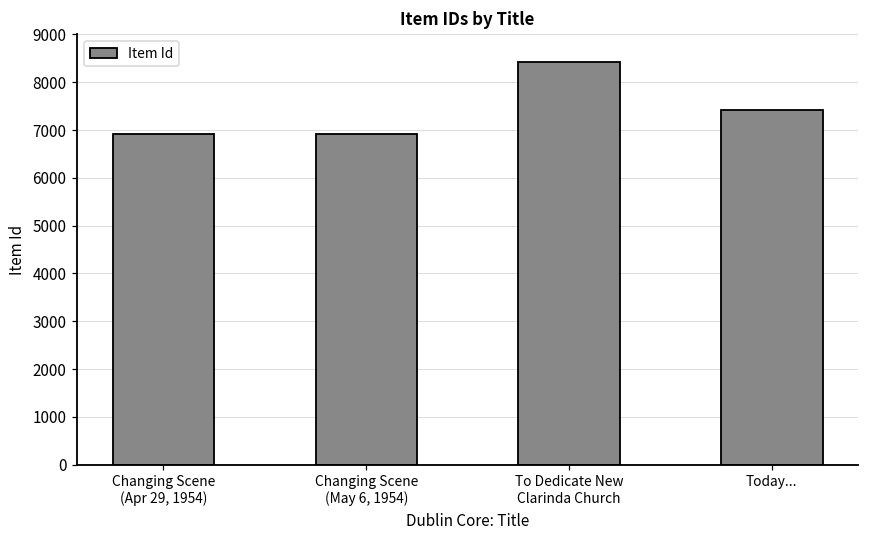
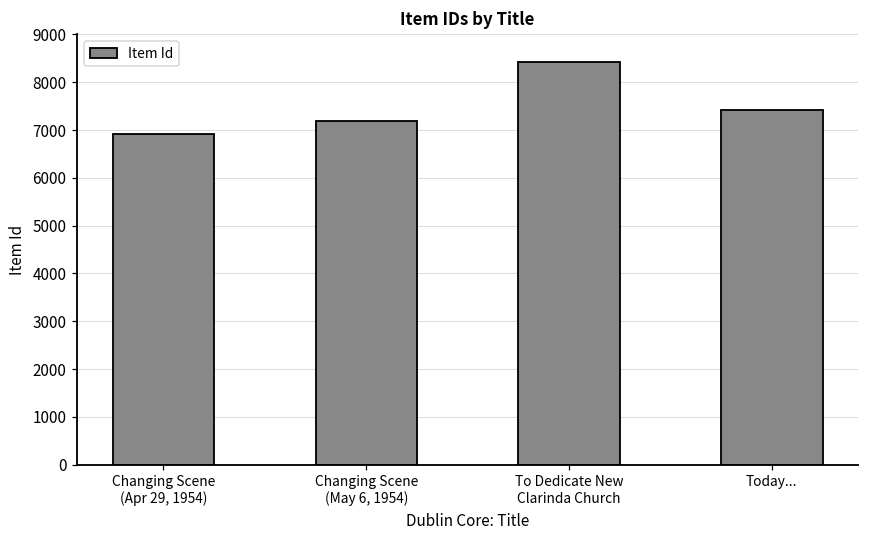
Changing Scene (May 6, 1954): 6900 -> 7200
